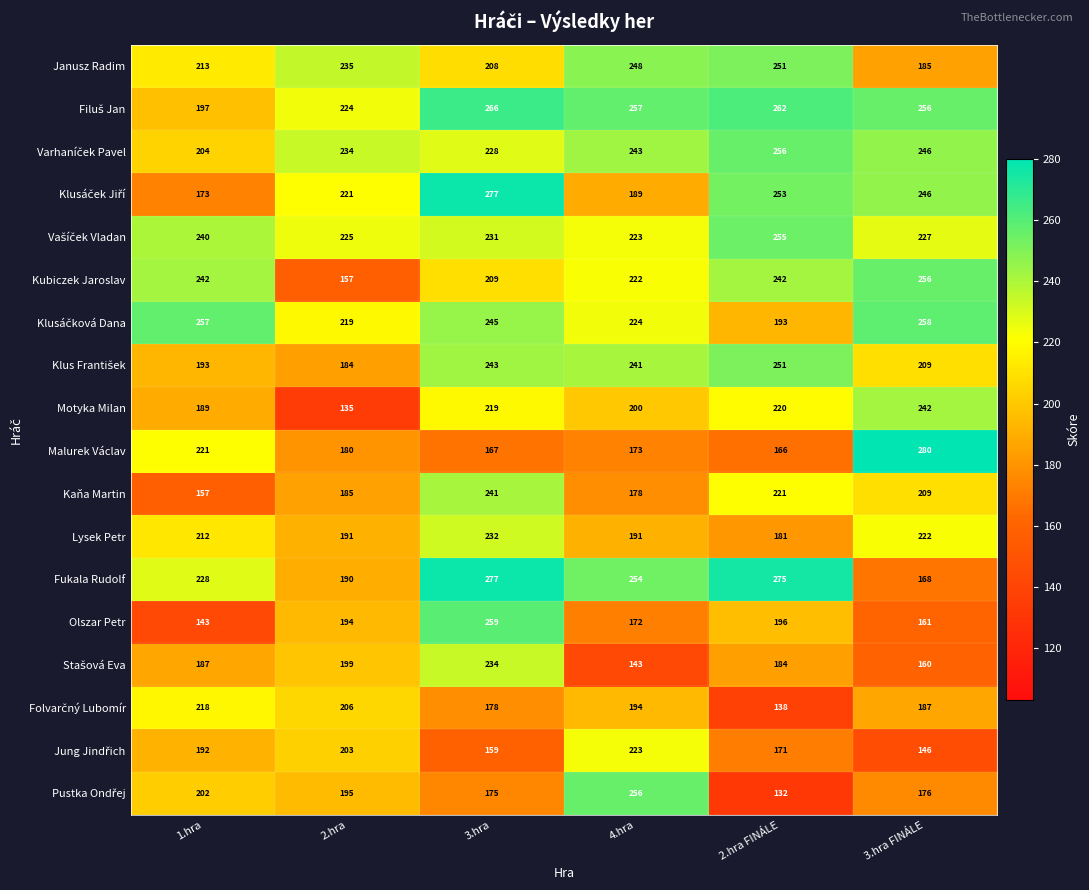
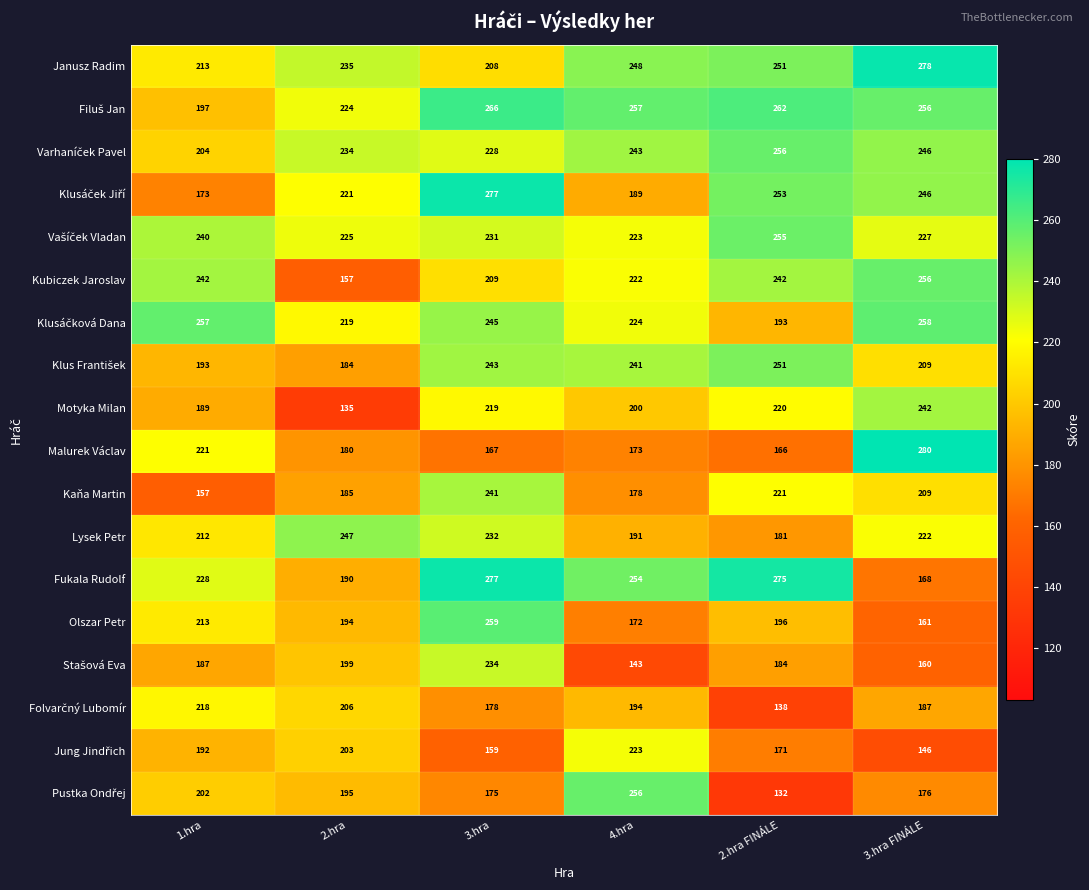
Janusz Radim, 3.hra FINÁLE: 185 -> 278
Lysek Petr, 2.hra: 191 -> 247
Olszar Petr, 1.hra: 143 -> 213
